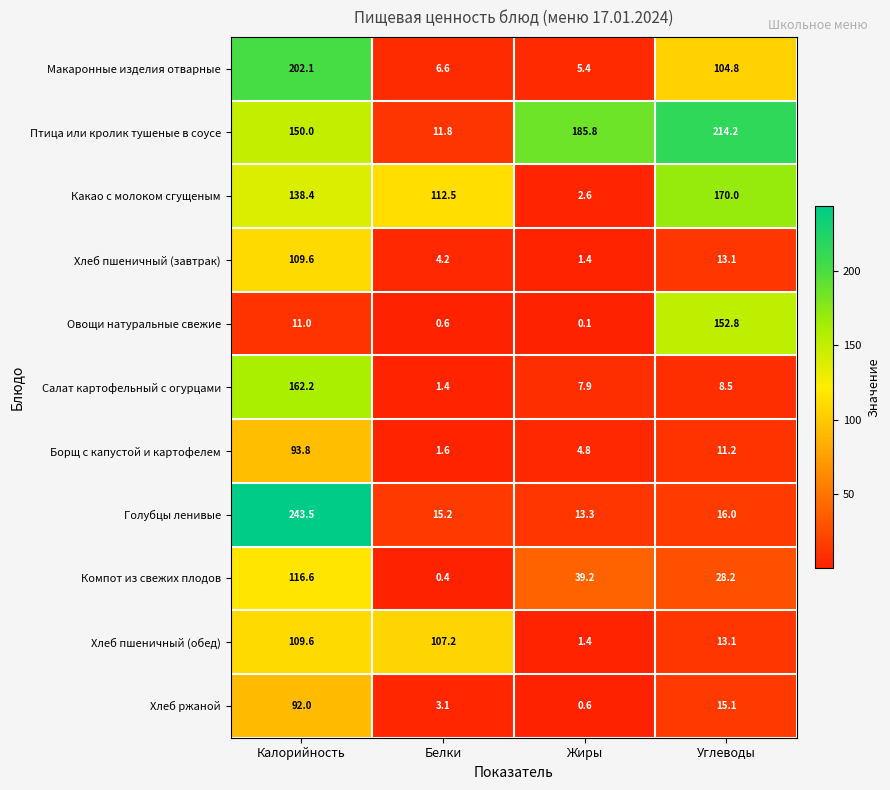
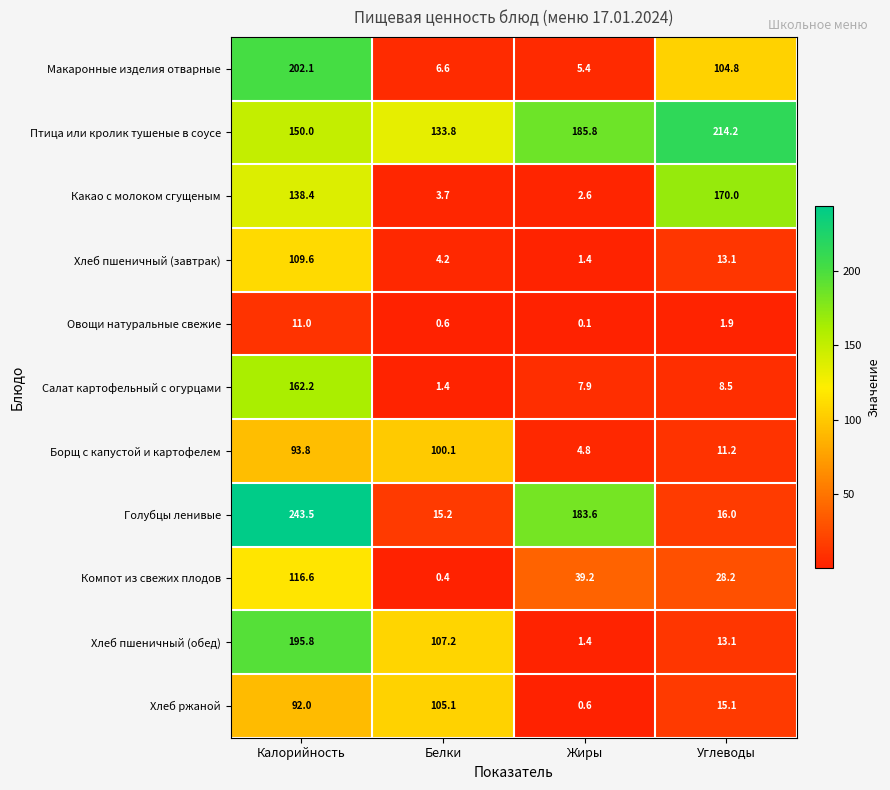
Птица или кролик тушеные в соусе, Белки: 11.8 -> 133.8
Какао с молоком сгущеным, Белки: 112.5 -> 3.7
Овощи натуральные свежие, Углеводы: 152.8 -> 1.9
Борщ с капустой и картофелем, Белки: 1.6 -> 100.1
Голубцы ленивые, Жиры: 13.3 -> 183.6
Хлеб пшеничный (обед), Калорийность: 109.6 -> 195.8
Хлеб ржаной, Белки: 3.1 -> 105.1
